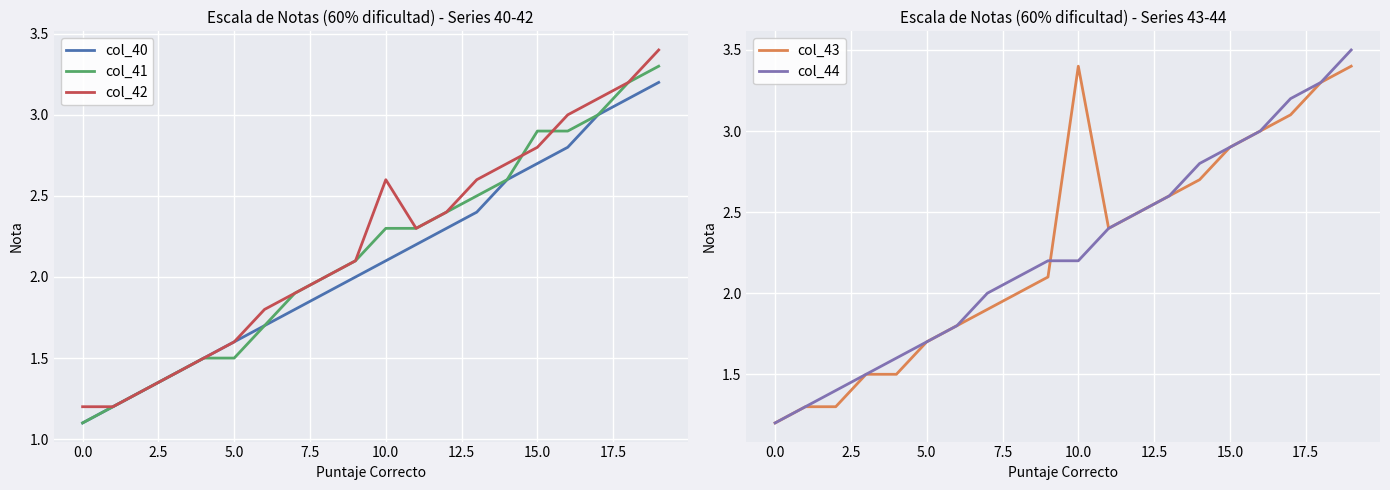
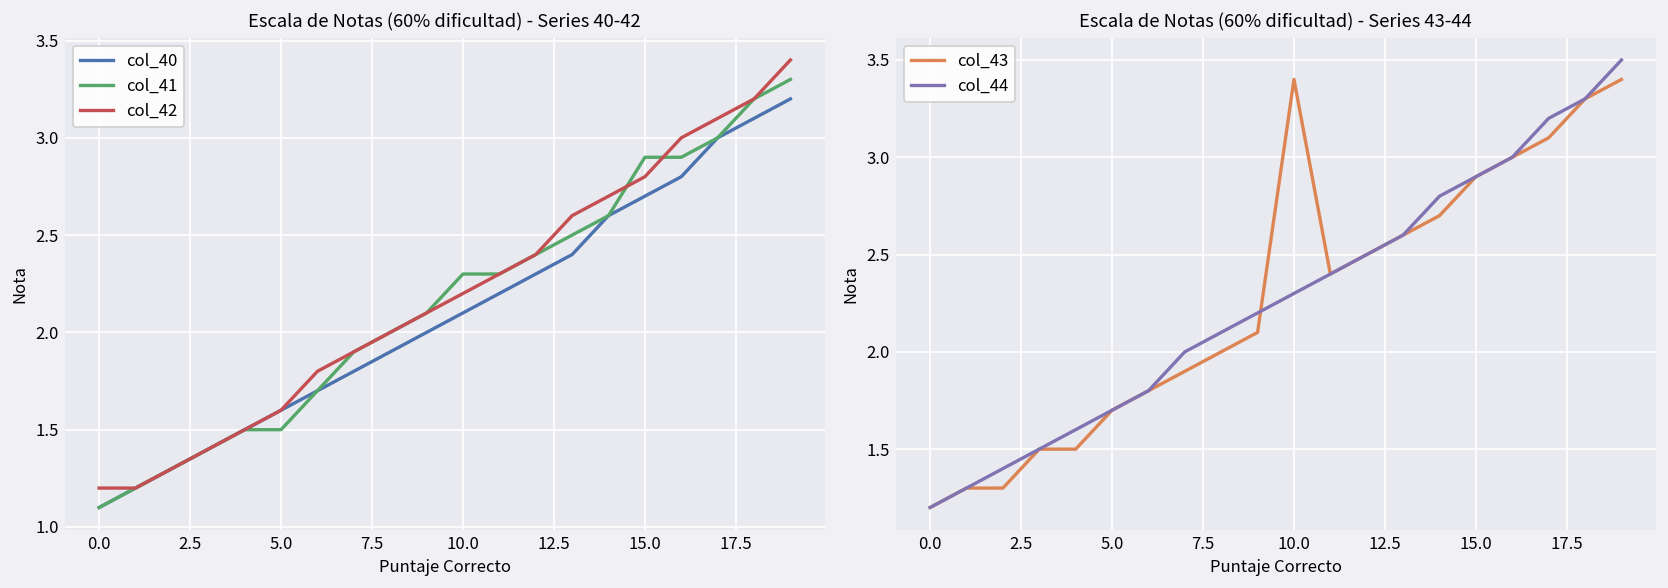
Escala de Notas (60% dificultad) - Series 40-42, col_42, 10.0: 2.6 -> 2.2
Escala de Notas (60% dificultad) - Series 43-44, col_44, 10.0: 2.2 -> 2.3
